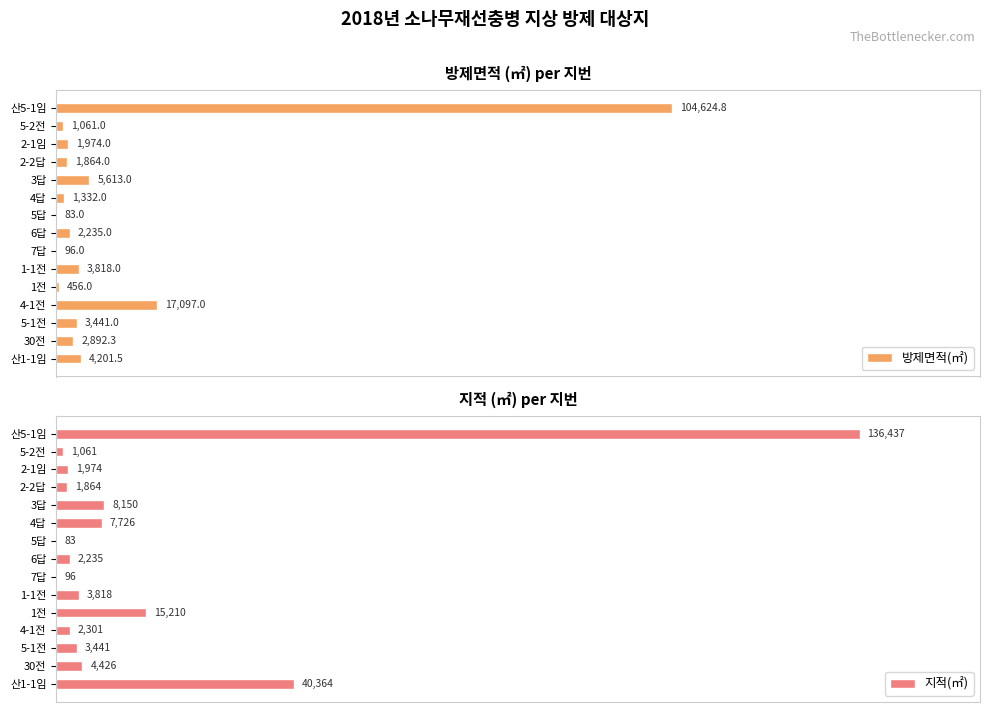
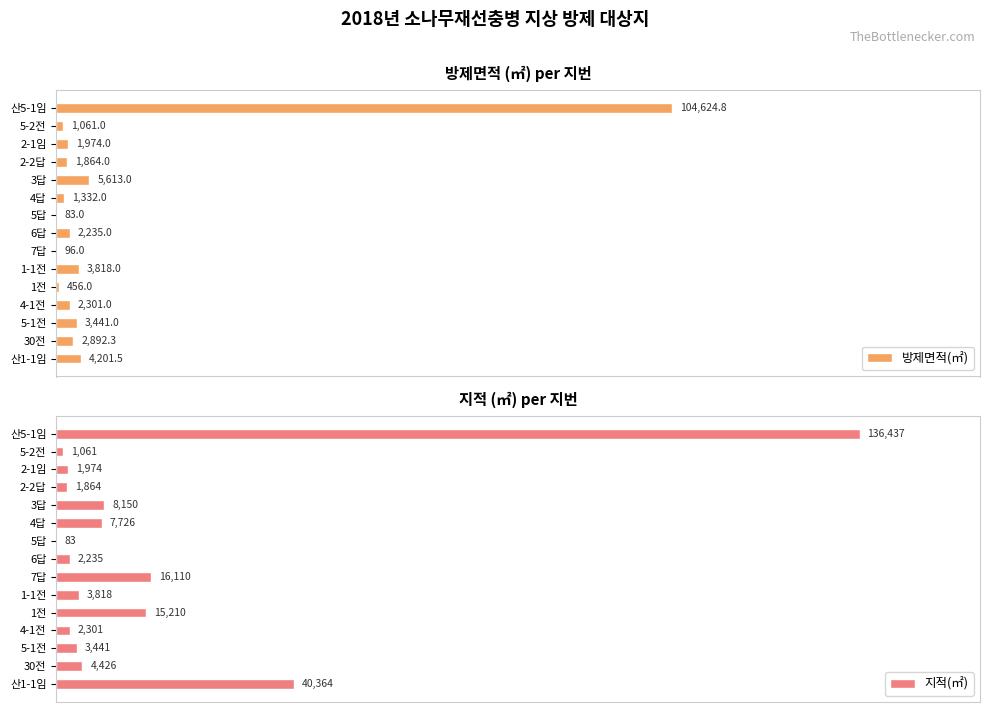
방제면적 (㎡) per 지번, 4-1전: 17,097.0 -> 2,301.0
지적 (㎡) per 지번, 7답: 96 -> 16,110
